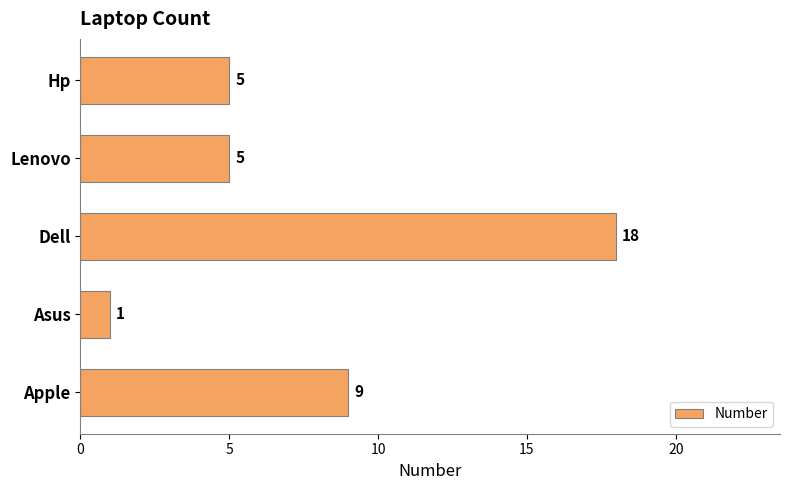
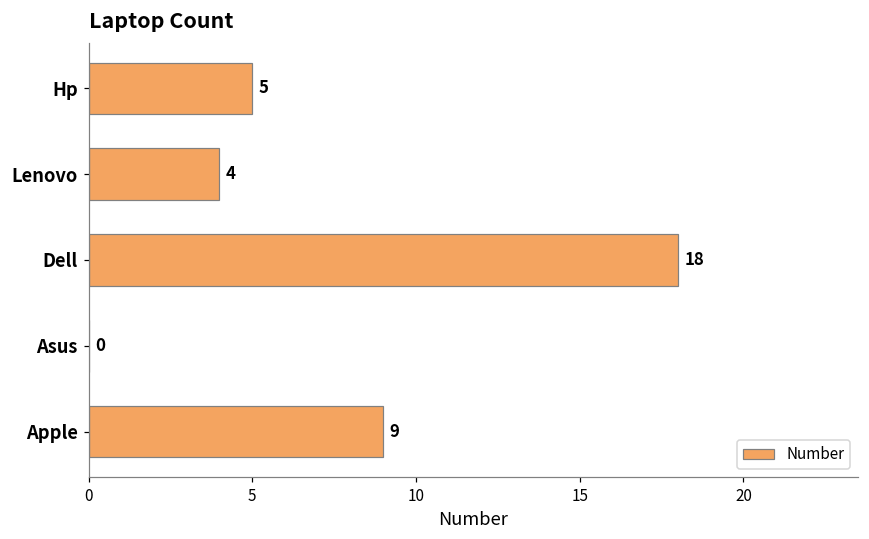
Lenovo: 5 -> 4
Asus: 1 -> 0
